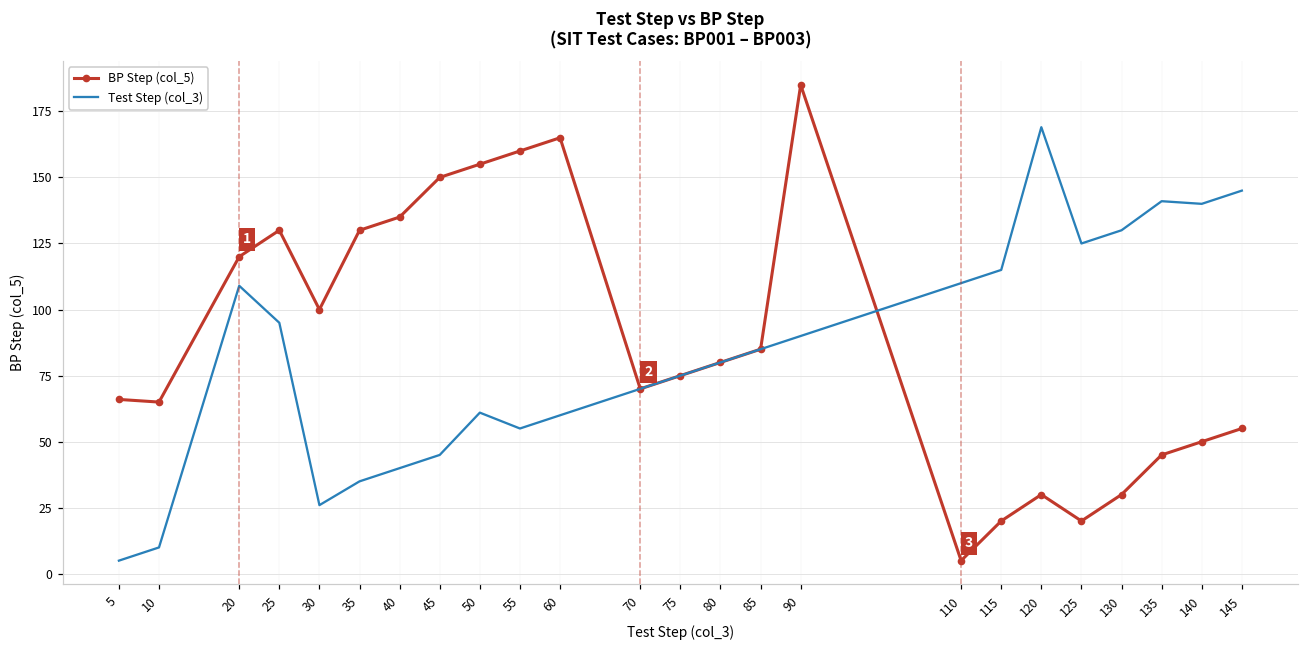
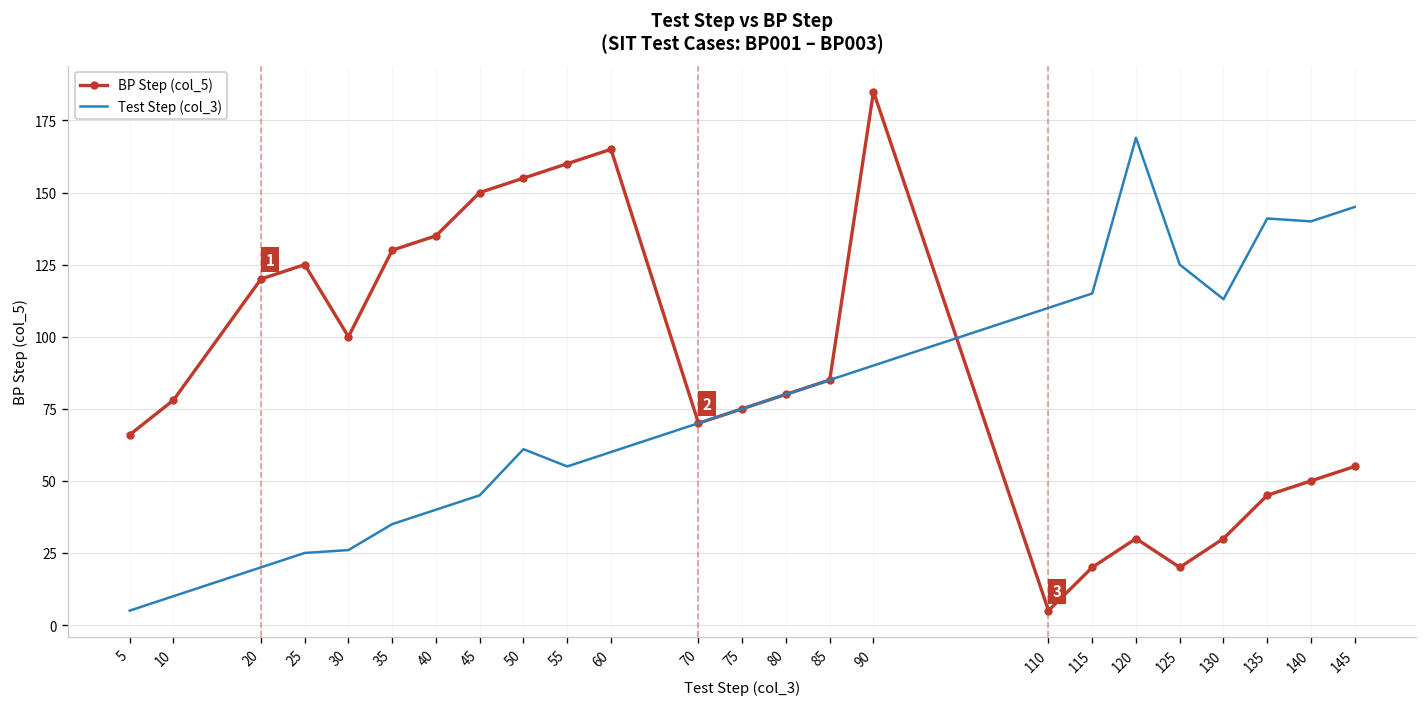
BP Step (col_5), 10: 65 -> 78
Test Step (col_3), 20: 109 -> 20
BP Step (col_5), 25: 130 -> 125
Test Step (col_3), 25: 95 -> 25
Test Step (col_3), 130: 130 -> 113
